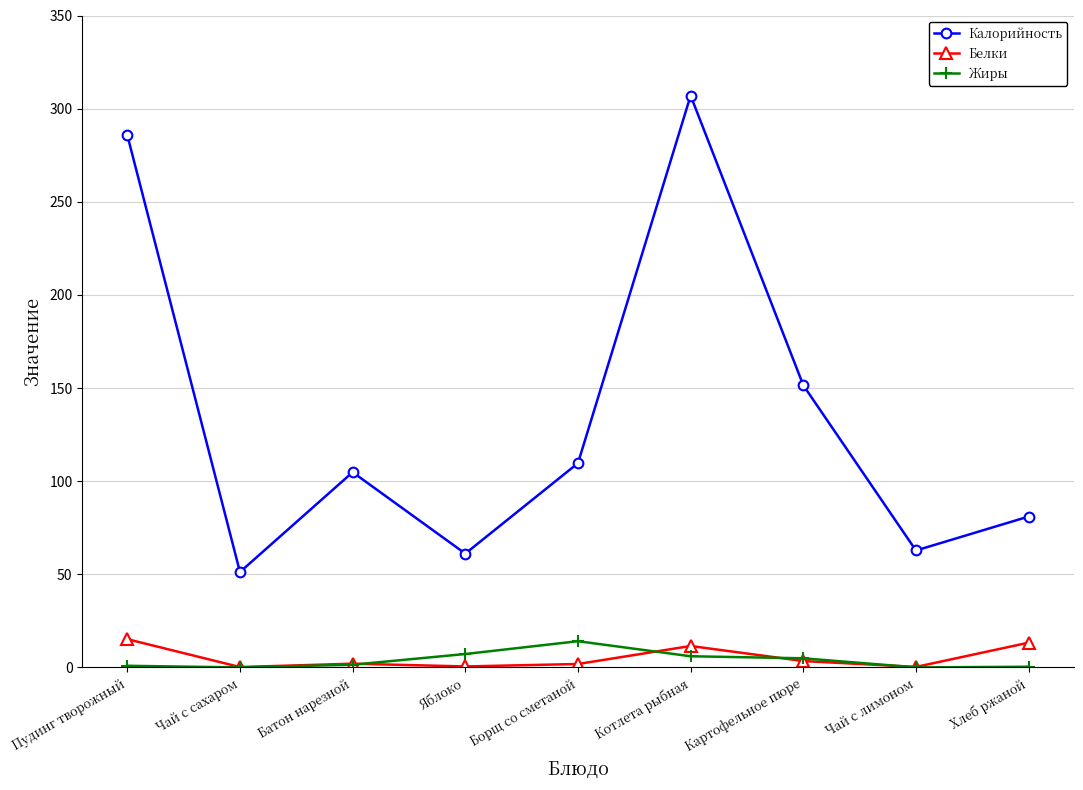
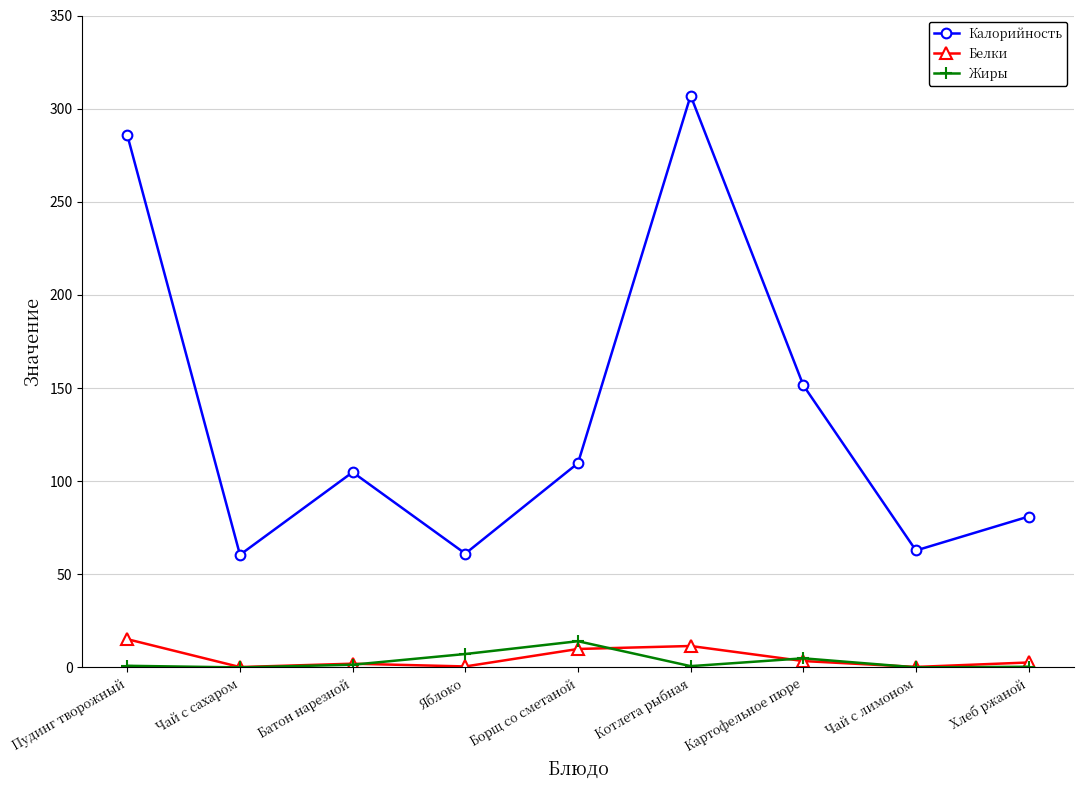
Калорийность, Чай с сахаром: 51 -> 60
Белки, Борщ со сметаной: 2 -> 10
Жиры, Котлета рыбная: 6 -> 1
Белки, Хлеб ржаной: 13 -> 3
